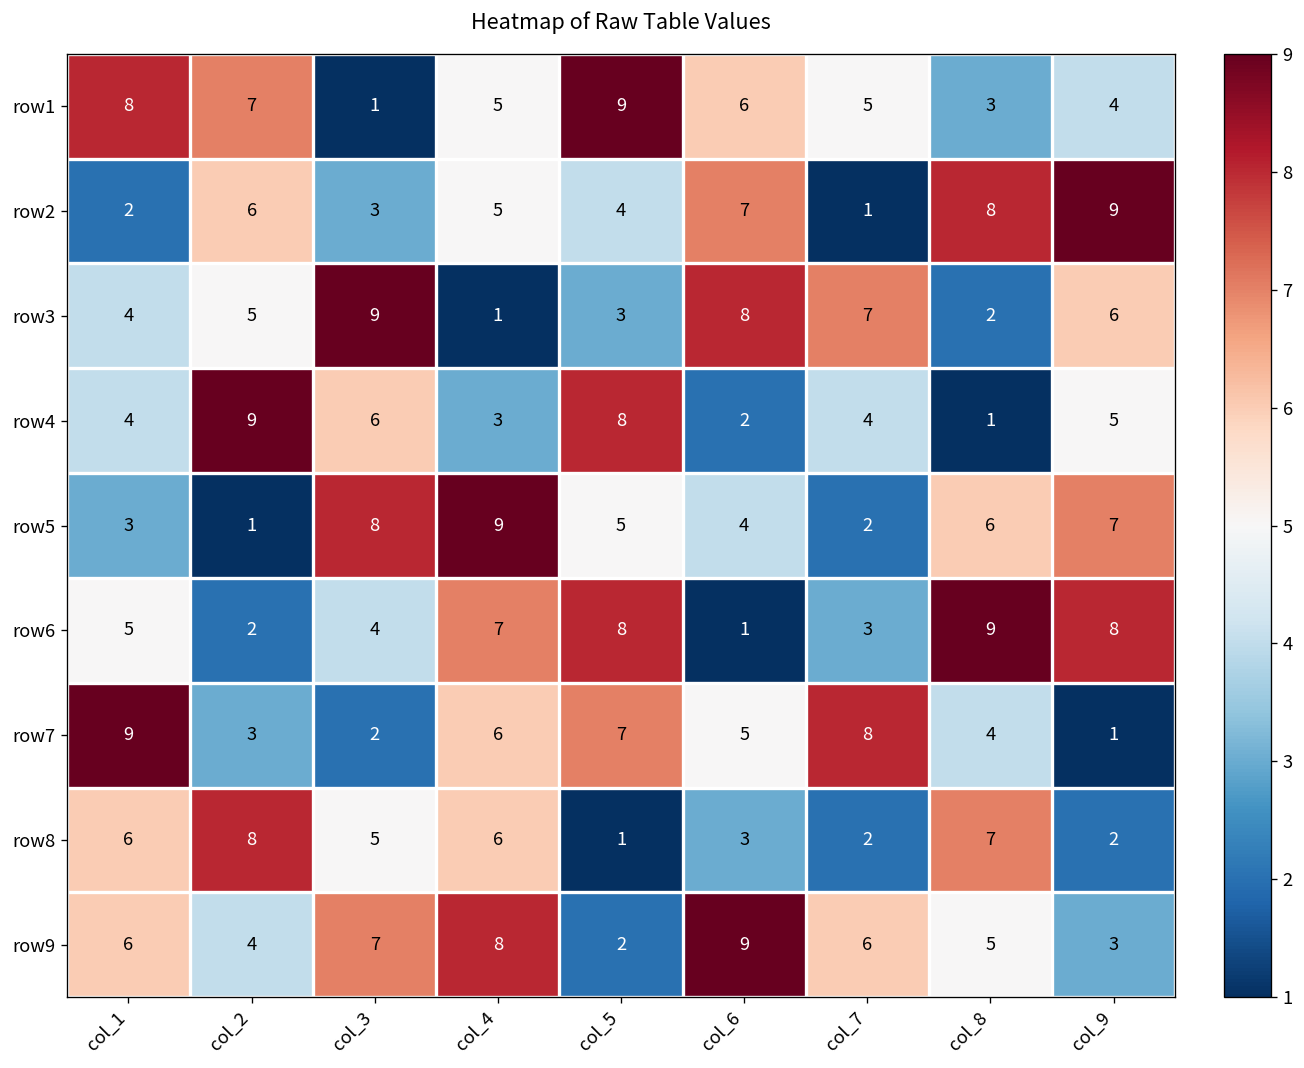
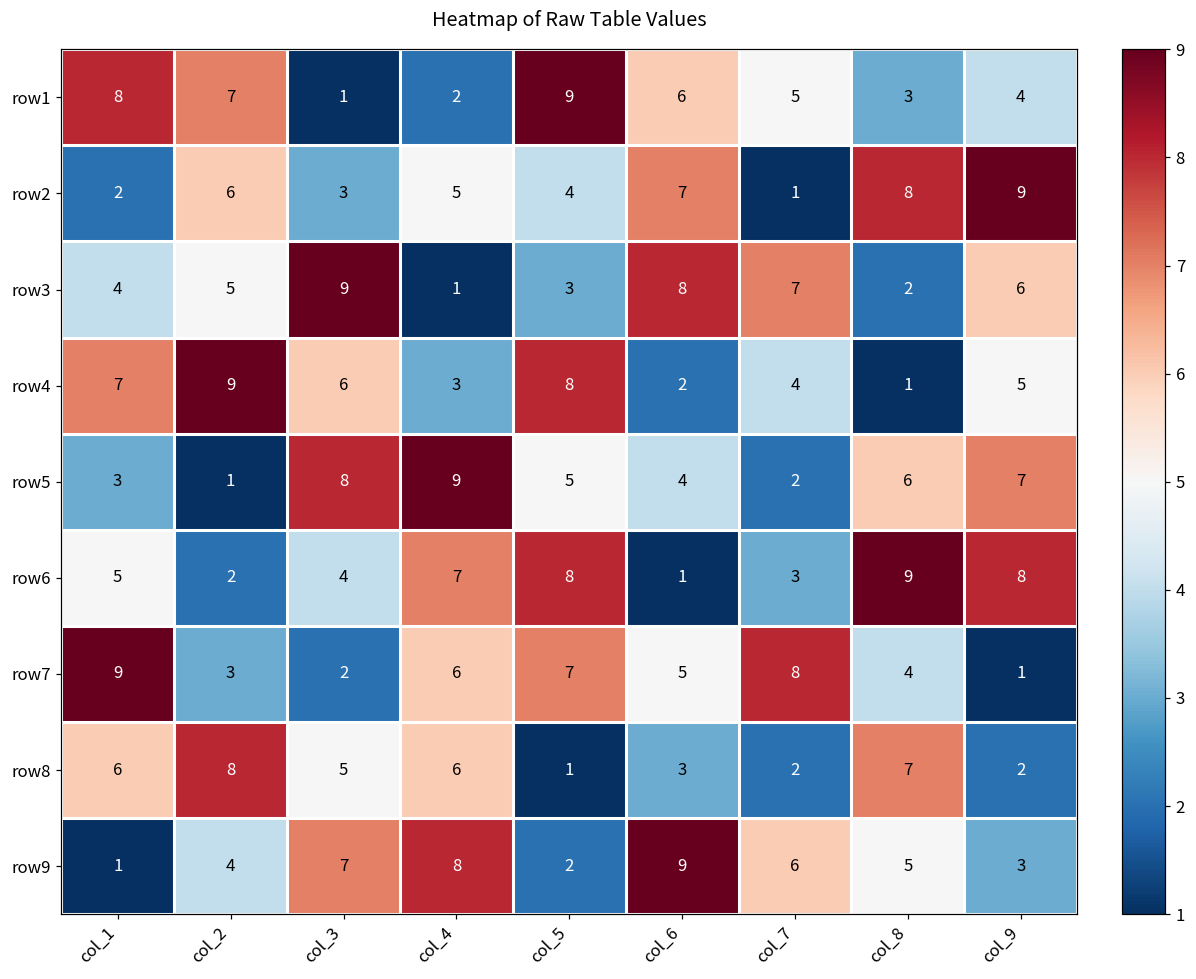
row1, col_4: 5 -> 2
row4, col_1: 4 -> 7
row9, col_1: 6 -> 1
